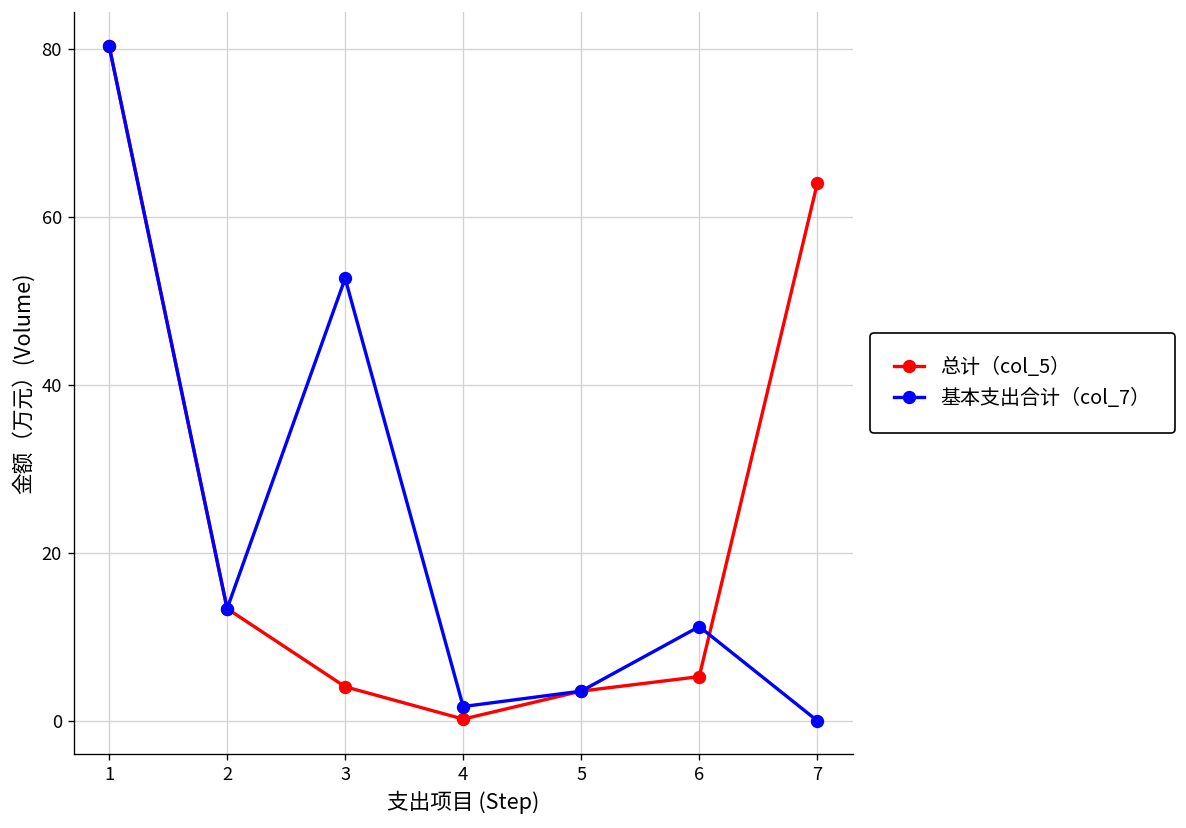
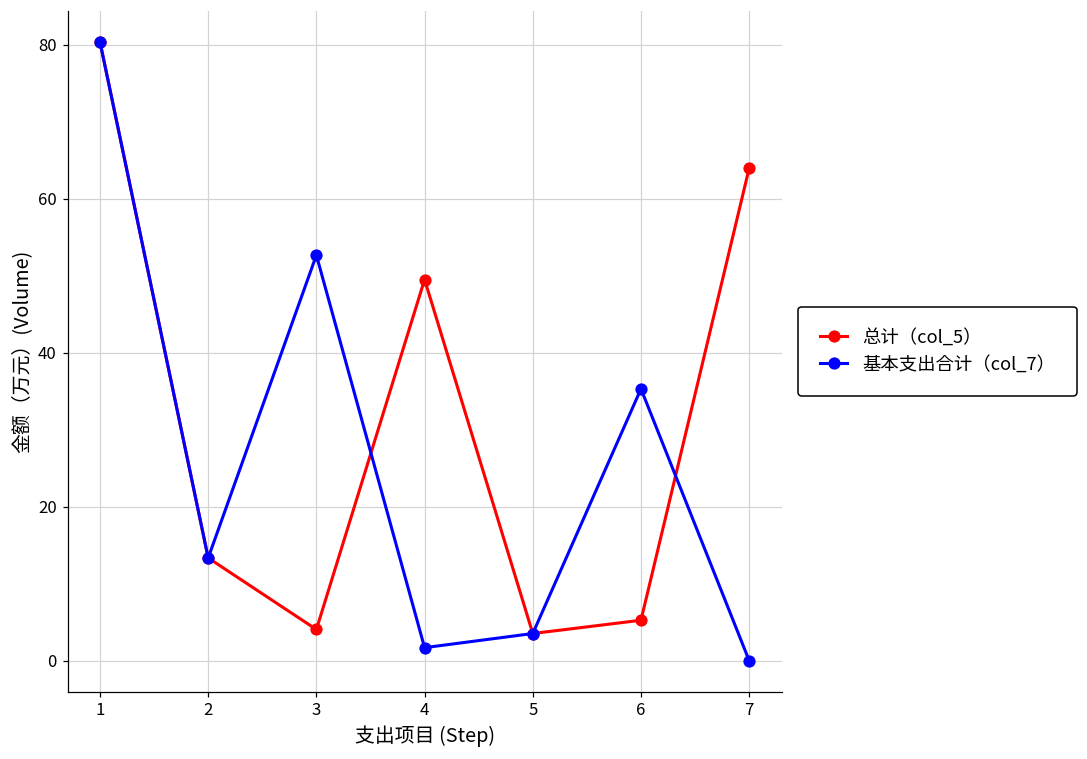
总计（col_5）, 4: 0 -> 50
基本支出合计（col_7）, 6: 11 -> 35
